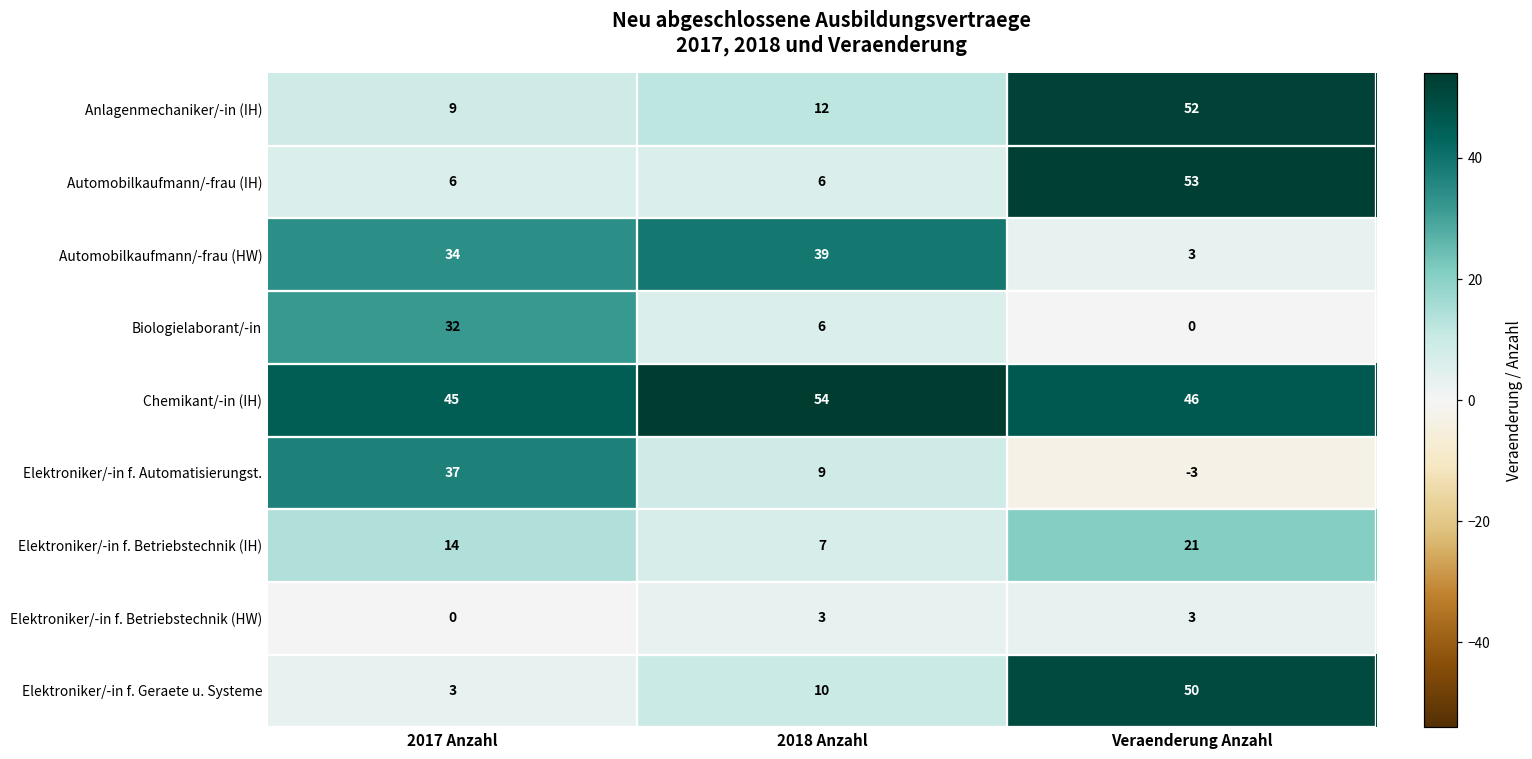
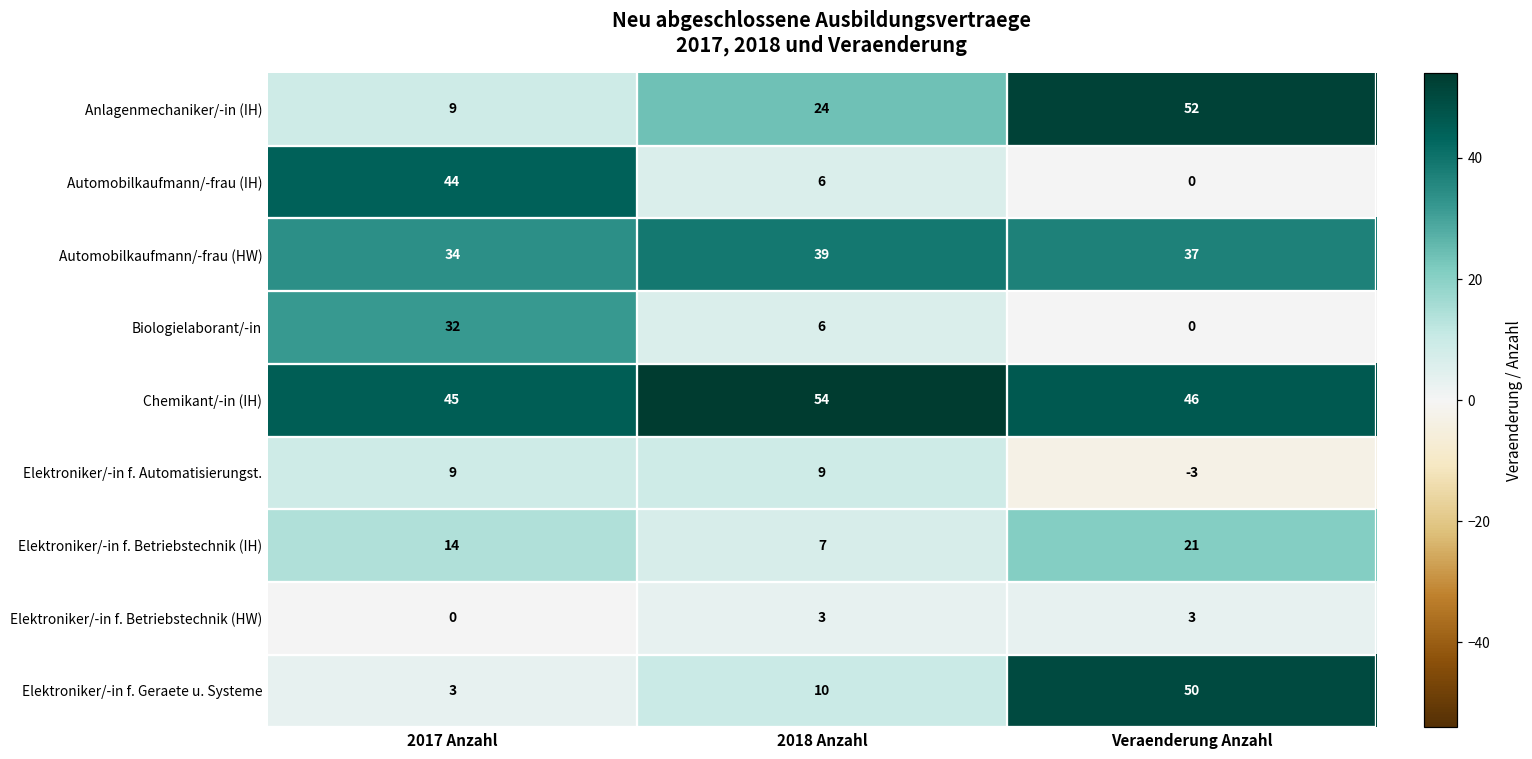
Anlagenmechaniker/-in (IH), 2018 Anzahl: 12 -> 24
Automobilkaufmann/-frau (IH), 2017 Anzahl: 6 -> 44
Automobilkaufmann/-frau (IH), Veraenderung Anzahl: 53 -> 0
Automobilkaufmann/-frau (HW), Veraenderung Anzahl: 3 -> 37
Elektroniker/-in f. Automatisierungst., 2017 Anzahl: 37 -> 9
